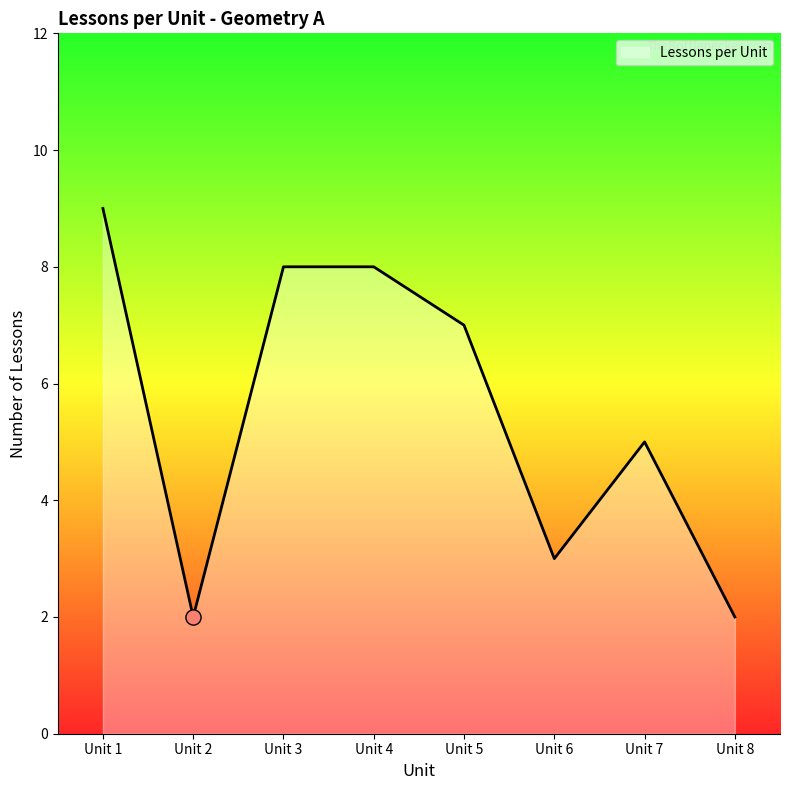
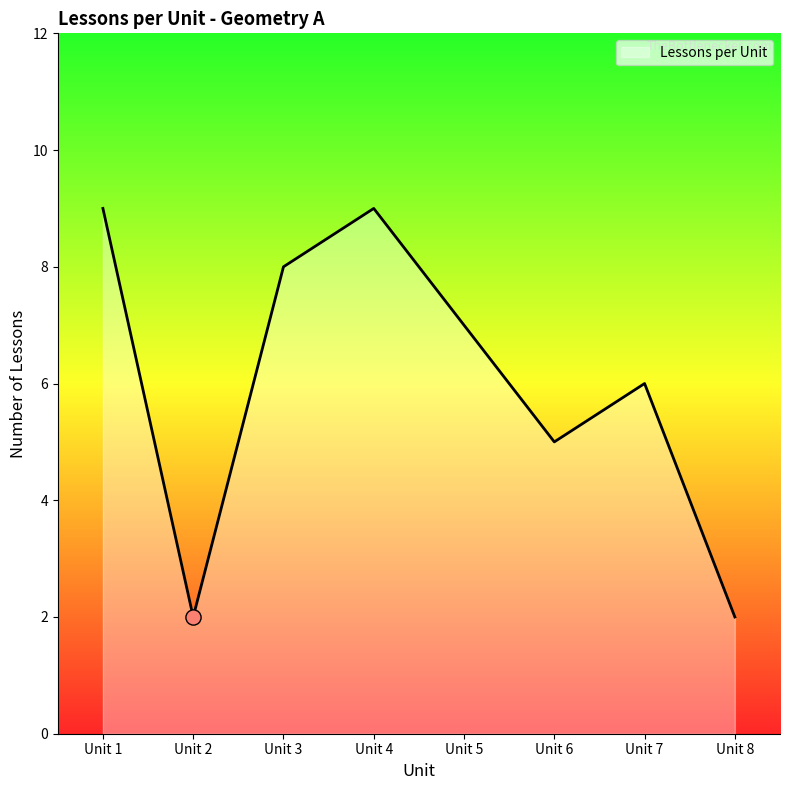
Lessons per Unit, Unit 4: 8 -> 9
Lessons per Unit, Unit 6: 3 -> 5
Lessons per Unit, Unit 7: 5 -> 6
